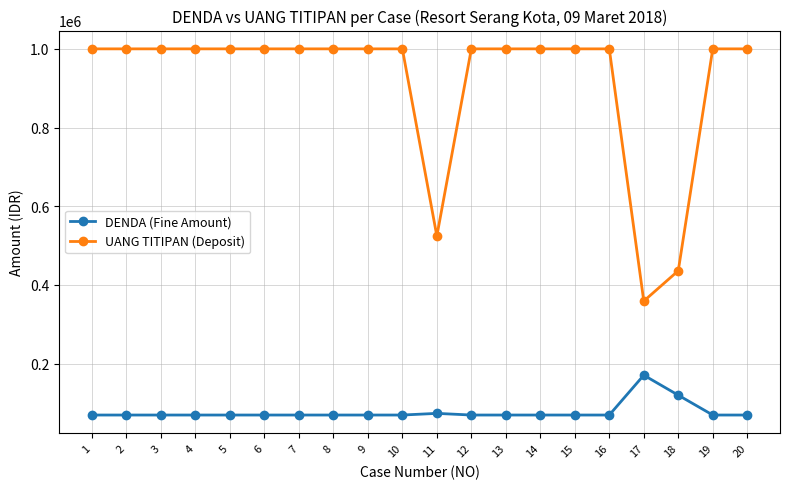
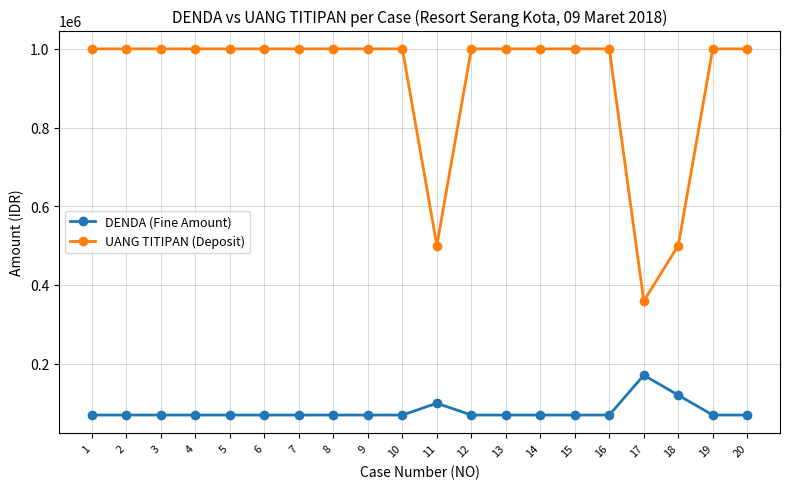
DENDA (Fine Amount), 11: 70000 -> 100000
UANG TITIPAN (Deposit), 11: 520000 -> 500000
UANG TITIPAN (Deposit), 18: 440000 -> 500000
